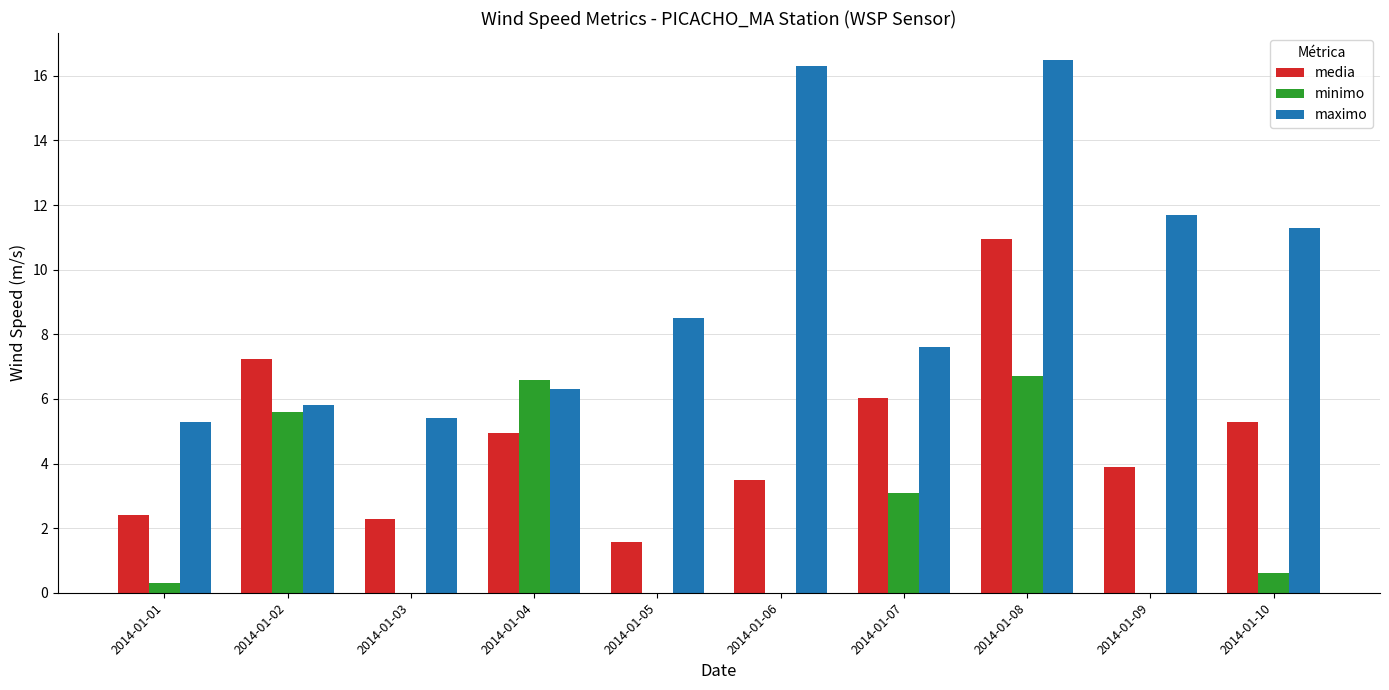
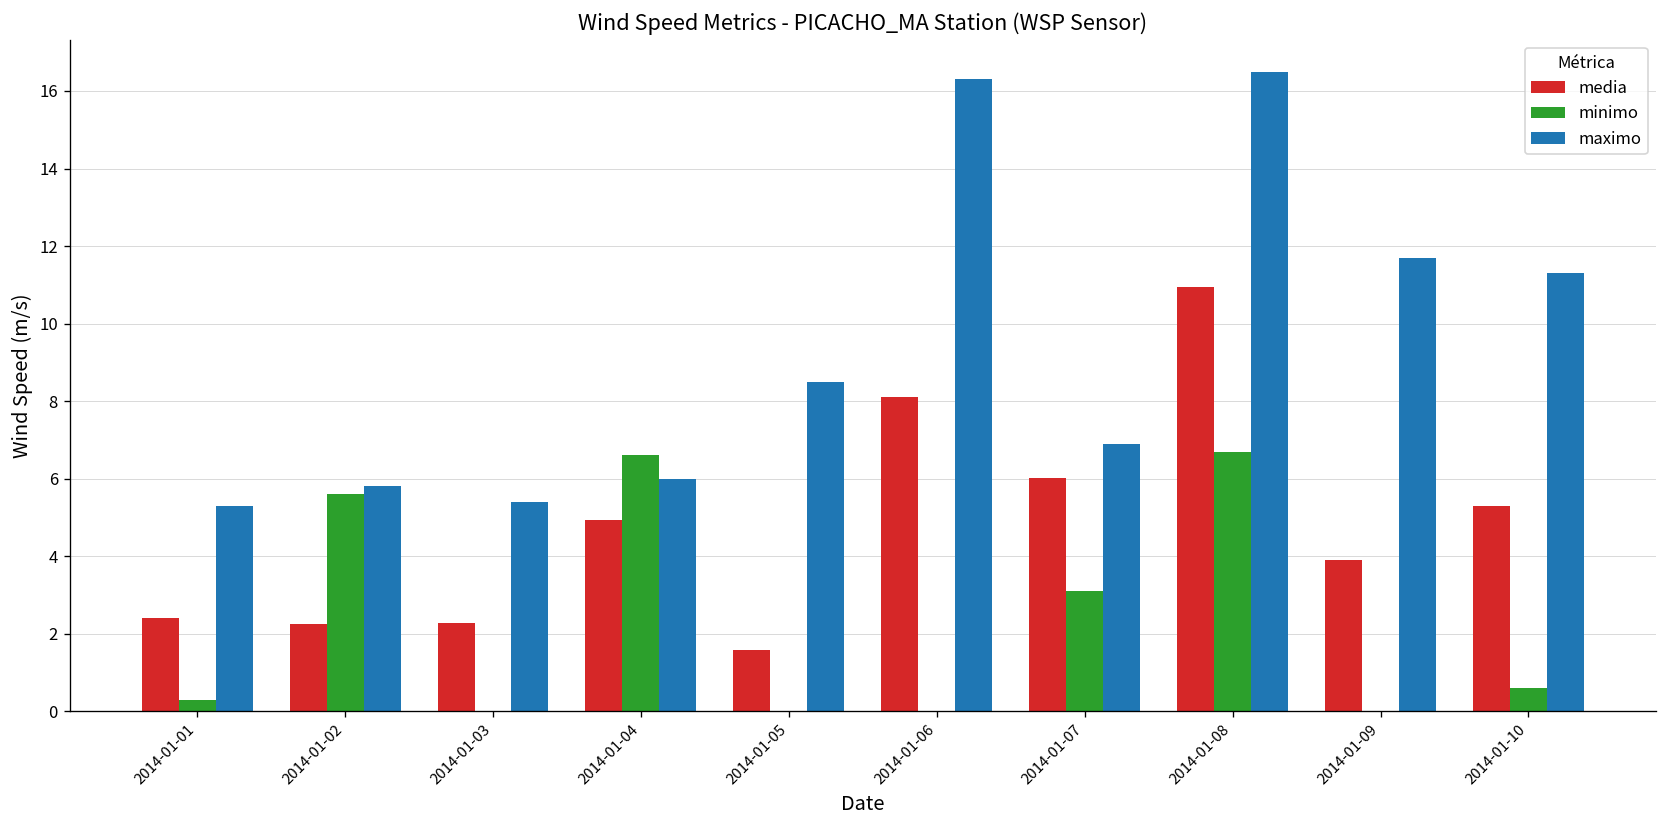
media, 2014-01-02: 7.3 -> 2.2
maximo, 2014-01-04: 6.3 -> 6.0
media, 2014-01-06: 3.5 -> 8.1
maximo, 2014-01-07: 7.6 -> 6.9
